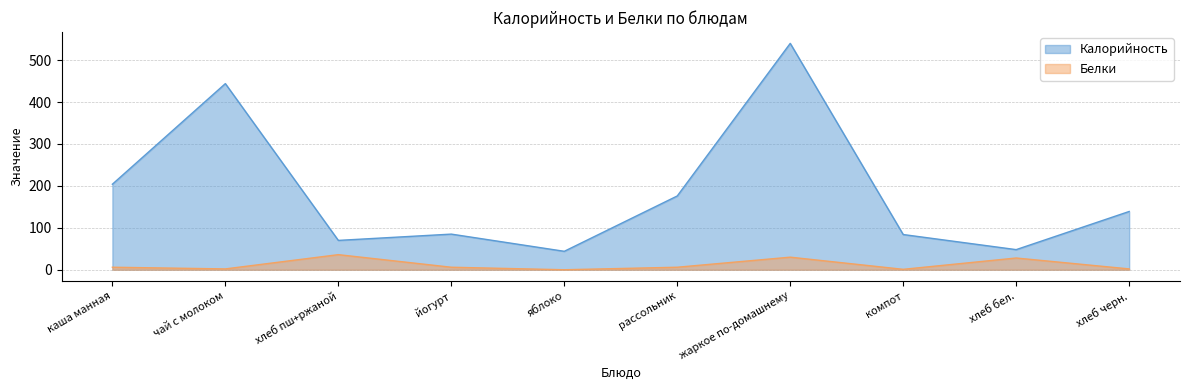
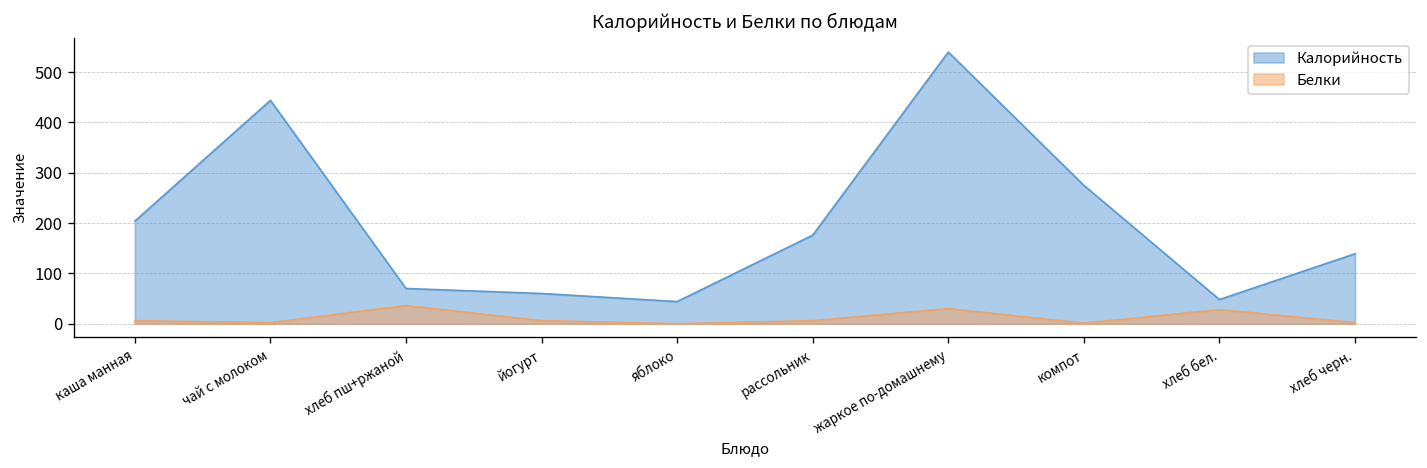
Калорийность, йогурт: 90 -> 60
Калорийность, компот: 80 -> 280
